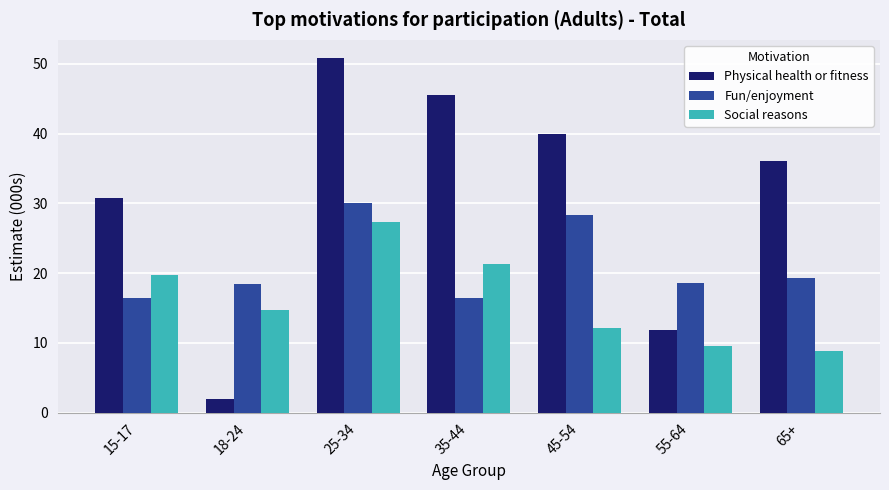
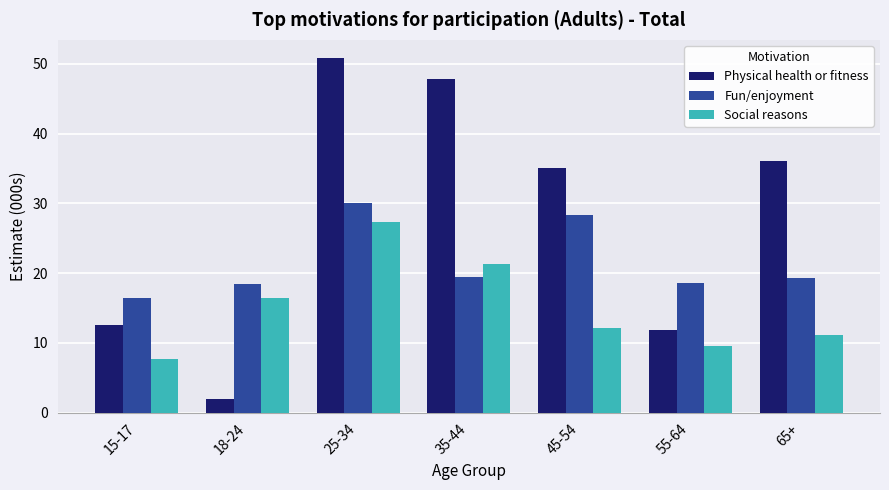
Physical health or fitness, 15-17: 31 -> 13
Social reasons, 15-17: 20 -> 8
Social reasons, 18-24: 15 -> 17
Physical health or fitness, 35-44: 46 -> 48
Fun/enjoyment, 35-44: 16 -> 20
Physical health or fitness, 45-54: 40 -> 35
Social reasons, 65+: 9 -> 11
